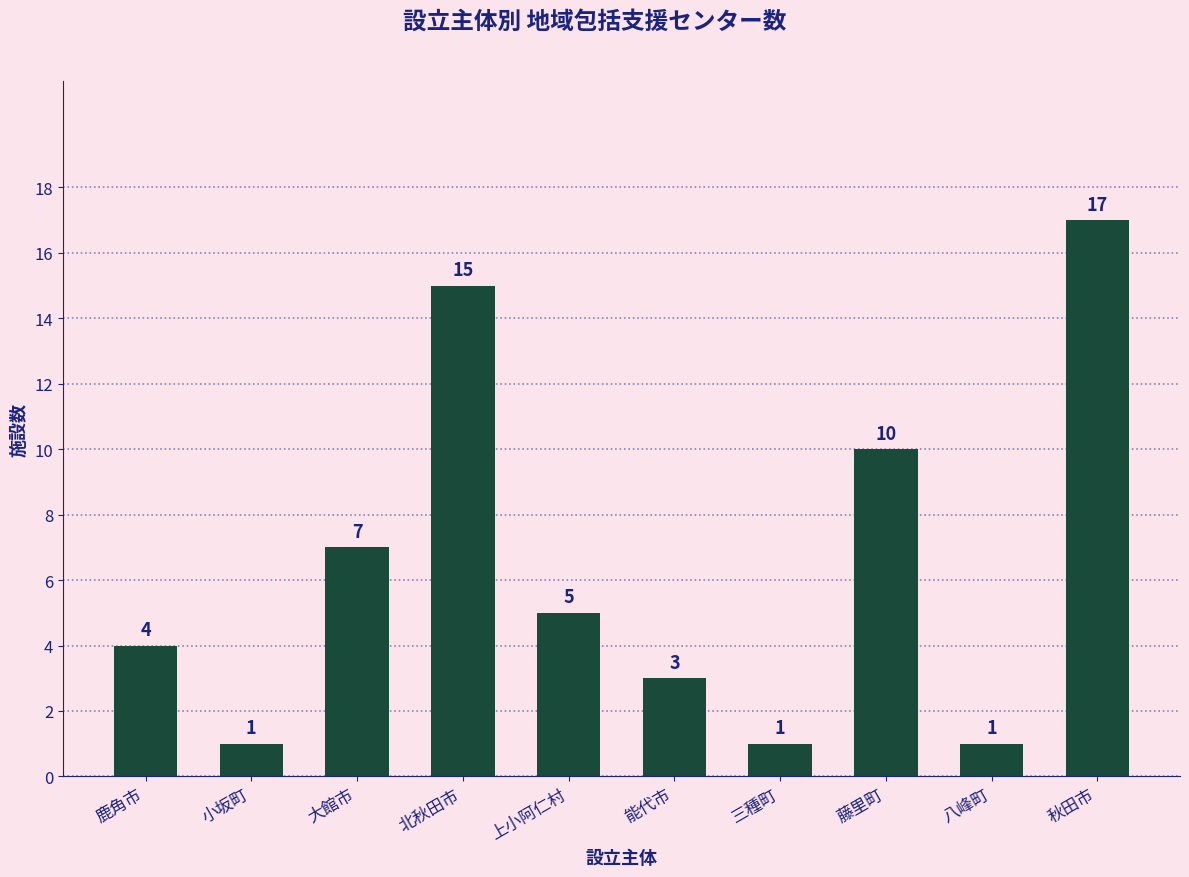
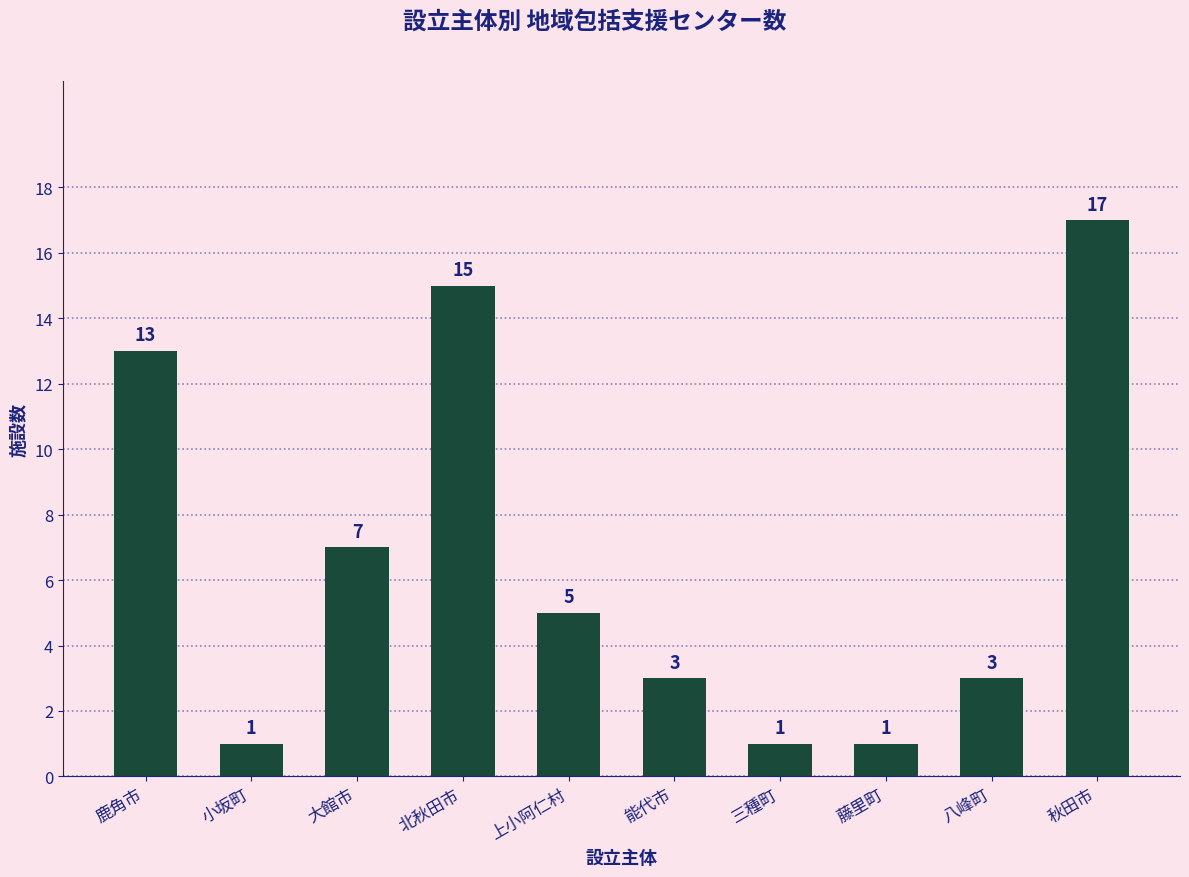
鹿角市: 4 -> 13
藤里町: 10 -> 1
八峰町: 1 -> 3
